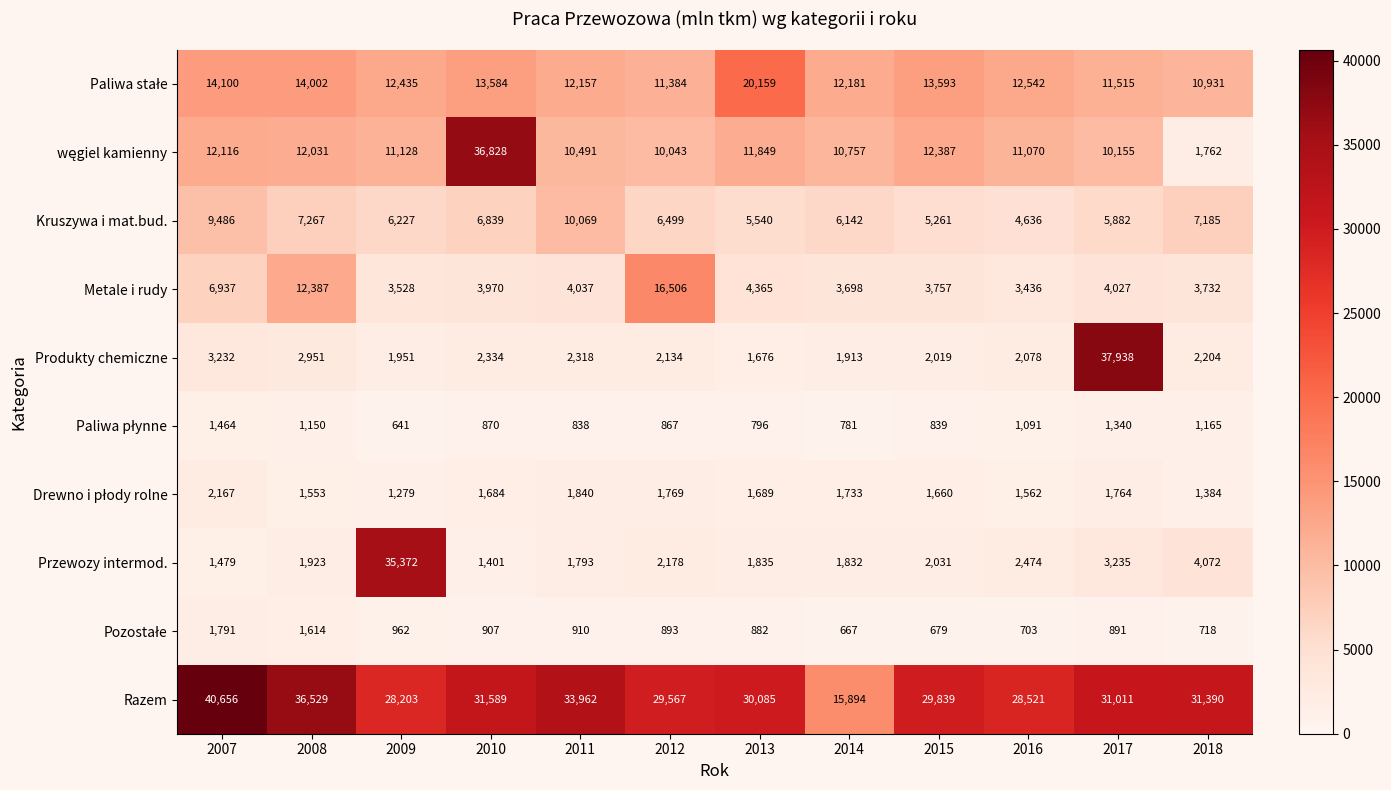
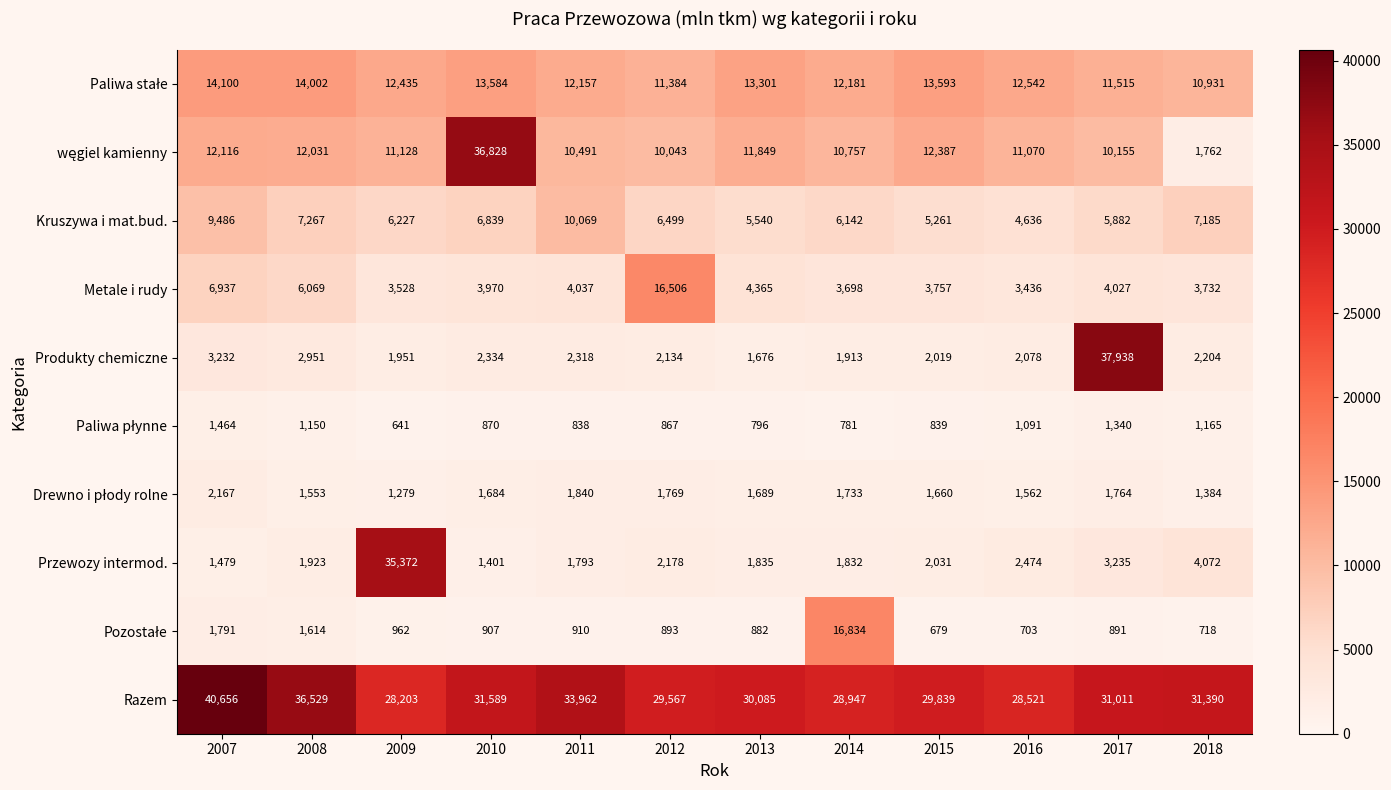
Paliwa stałe, 2013: 20,159 -> 13,301
Metale i rudy, 2008: 12,387 -> 6,069
Pozostałe, 2014: 667 -> 16,834
Razem, 2014: 15,894 -> 28,947
